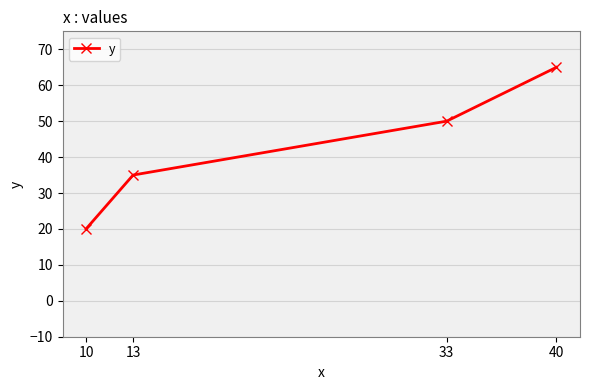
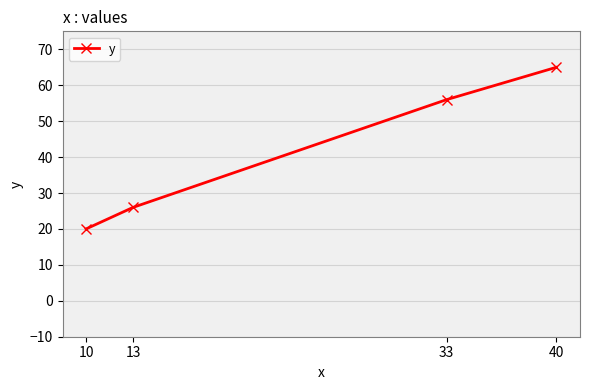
13: 35 -> 26
33: 50 -> 56
